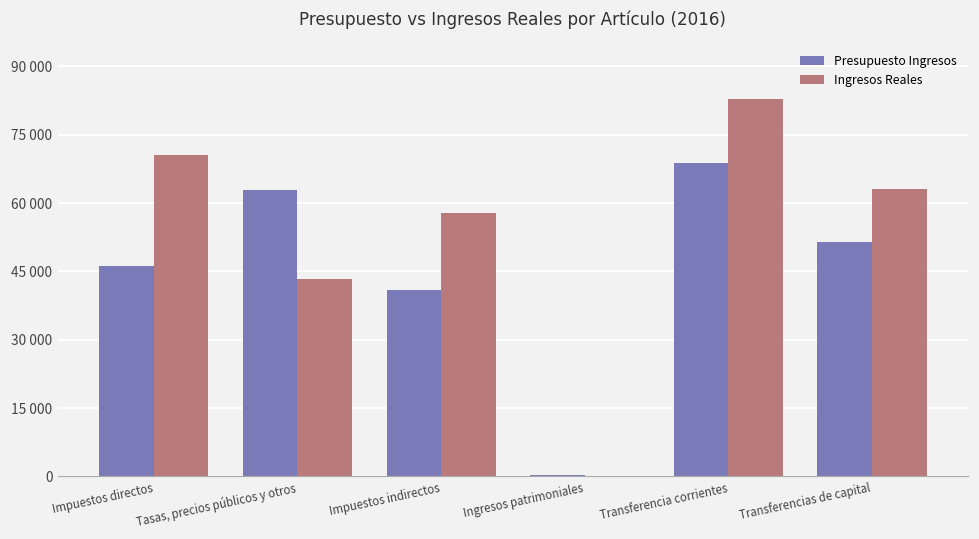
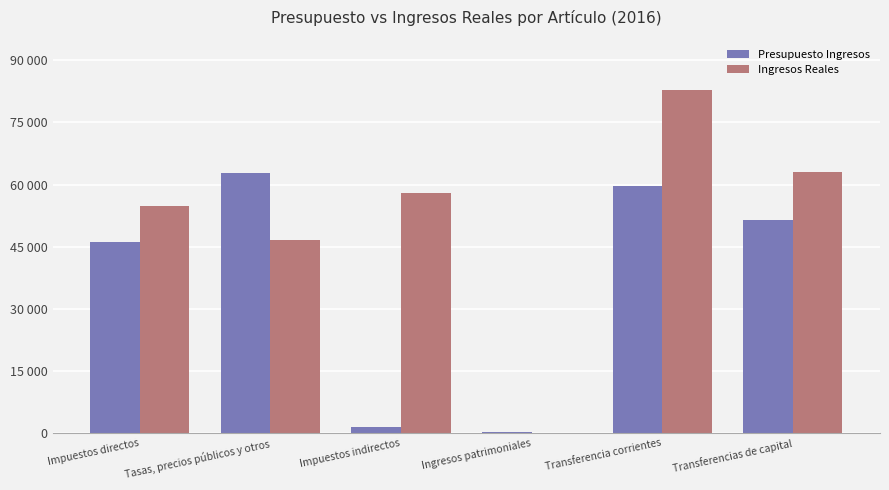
Ingresos Reales, Impuestos directos: 71000 -> 55000
Ingresos Reales, Tasas, precios públicos y otros: 43000 -> 47000
Presupuesto Ingresos, Impuestos indirectos: 41000 -> 2000
Presupuesto Ingresos, Transferencia corrientes: 69000 -> 60000
